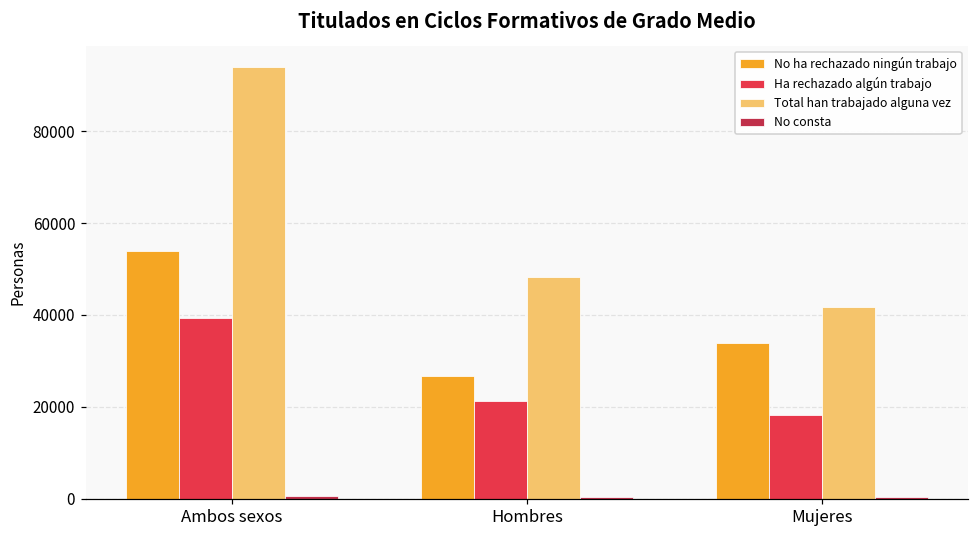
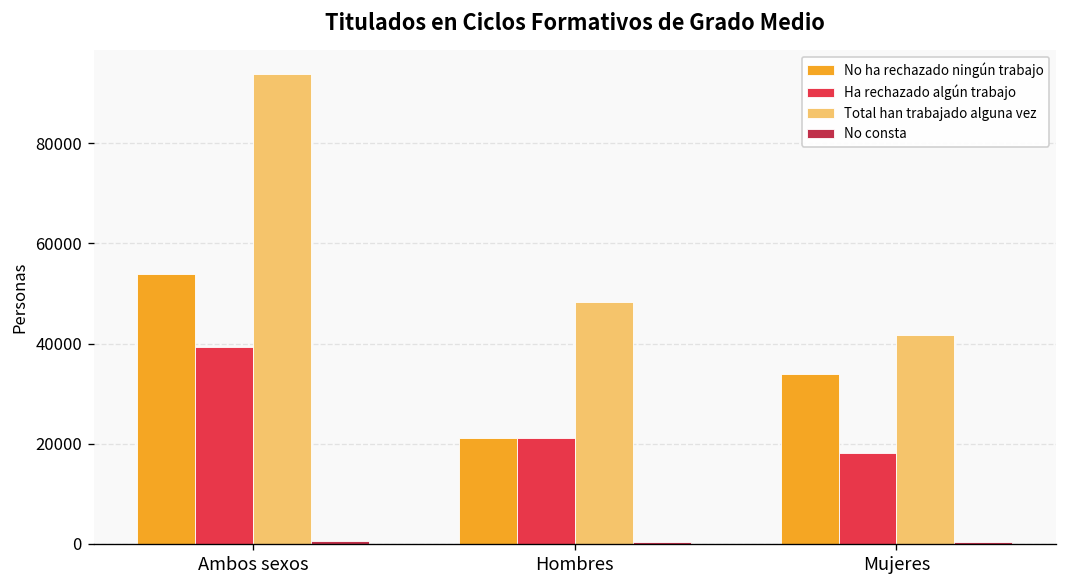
No ha rechazado ningún trabajo, Hombres: 27000 -> 21000
